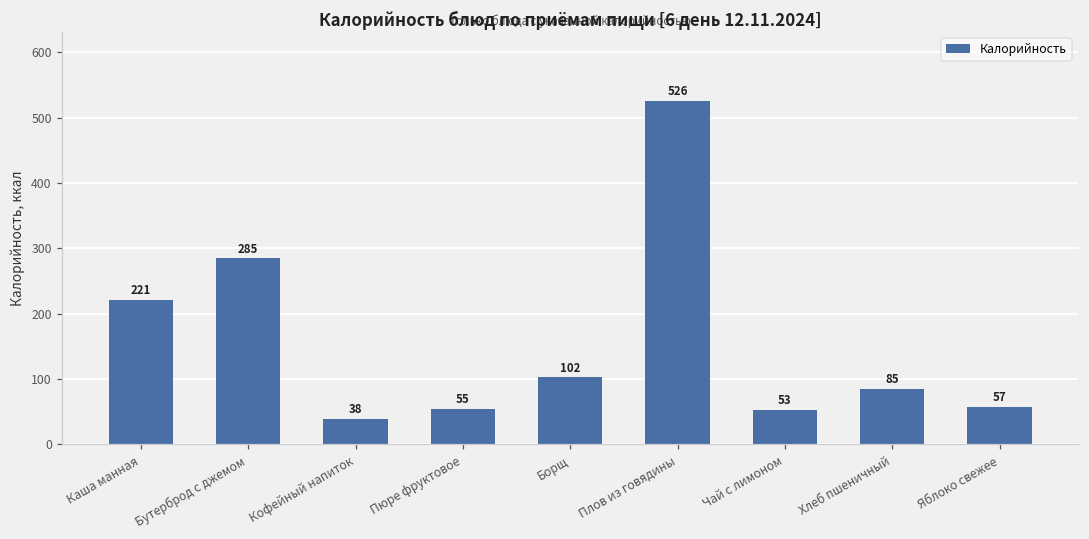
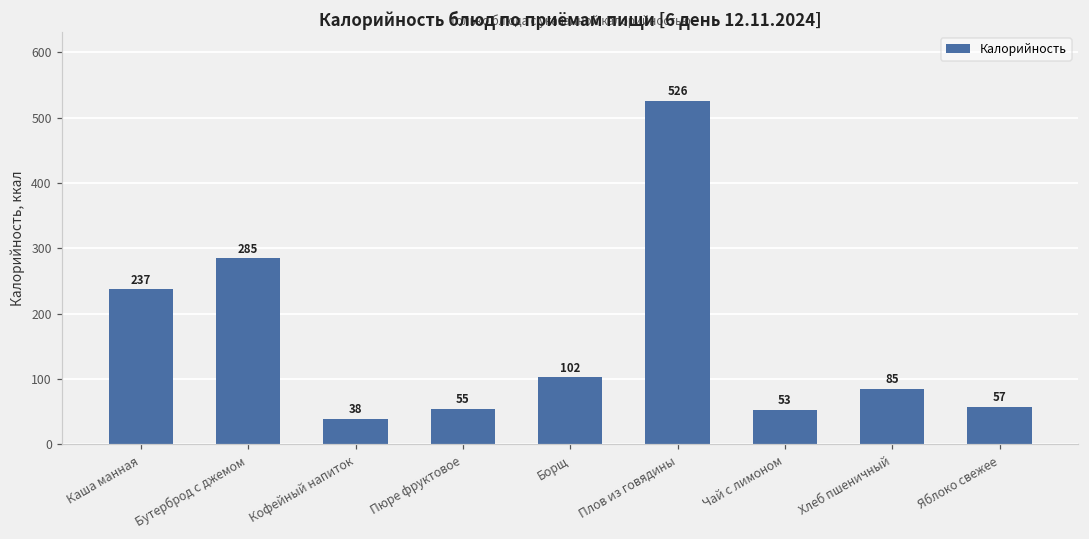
Каша манная: 221 -> 237
